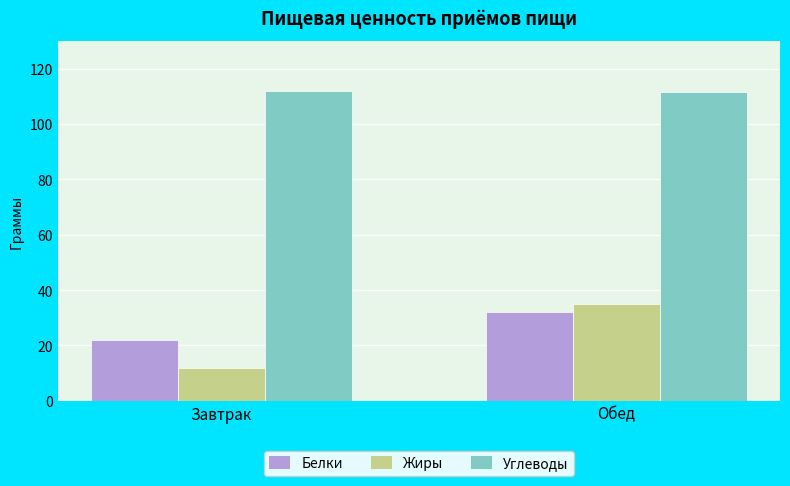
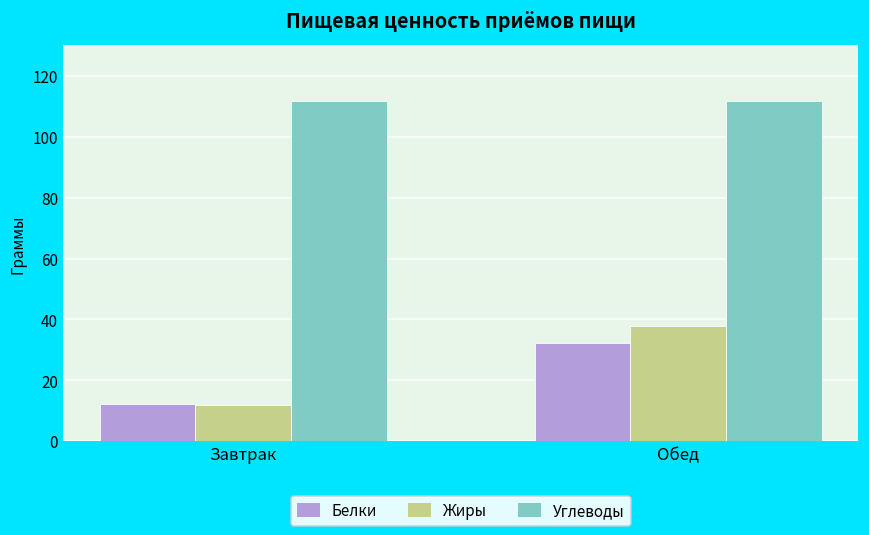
Белки, Завтрак: 22 -> 12
Жиры, Обед: 35 -> 38
